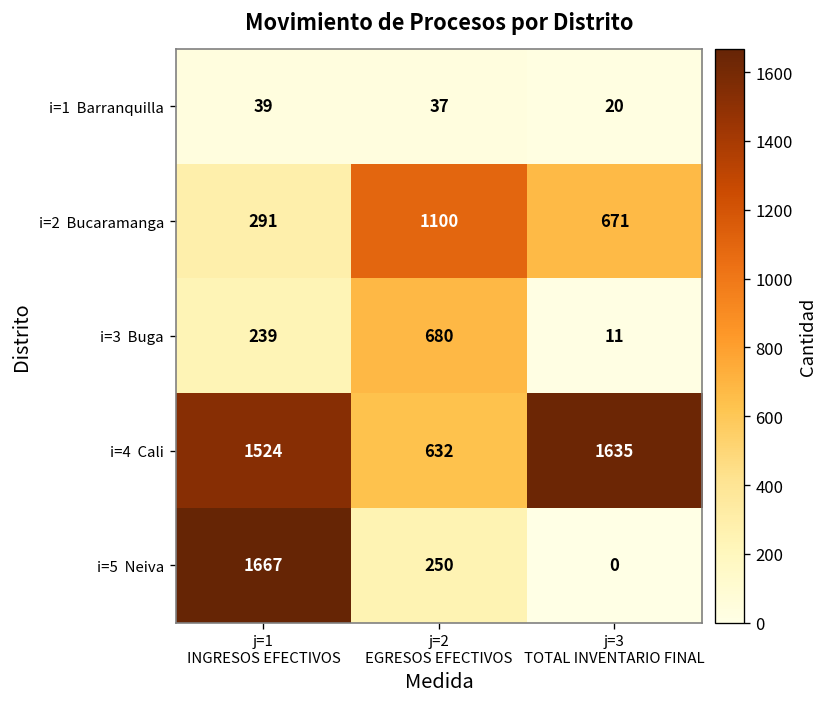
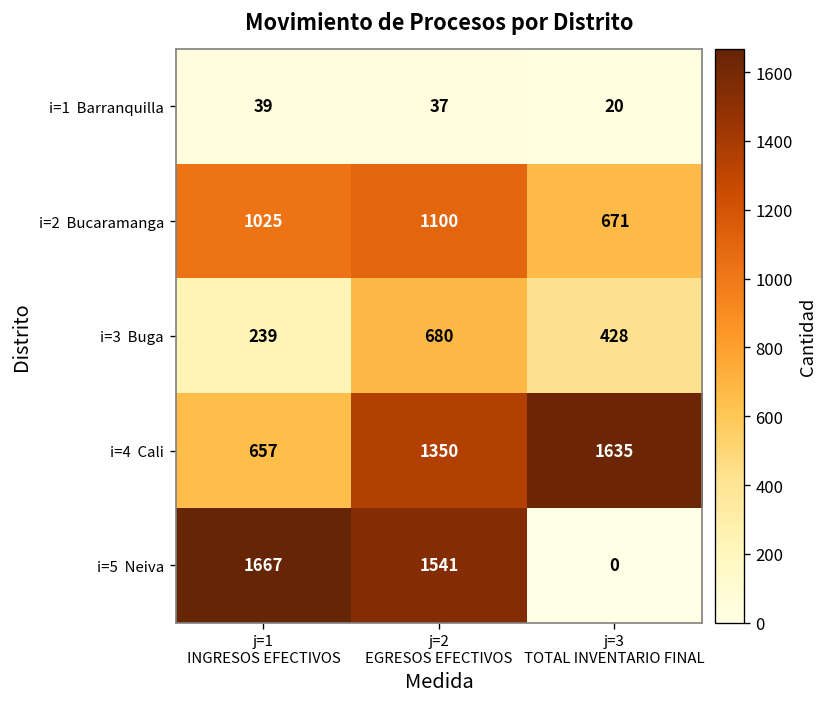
i=2 Bucaramanga, j=1 INGRESOS EFECTIVOS: 291 -> 1025
i=3 Buga, j=3 TOTAL INVENTARIO FINAL: 11 -> 428
i=4 Cali, j=1 INGRESOS EFECTIVOS: 1524 -> 657
i=4 Cali, j=2 EGRESOS EFECTIVOS: 632 -> 1350
i=5 Neiva, j=2 EGRESOS EFECTIVOS: 250 -> 1541
